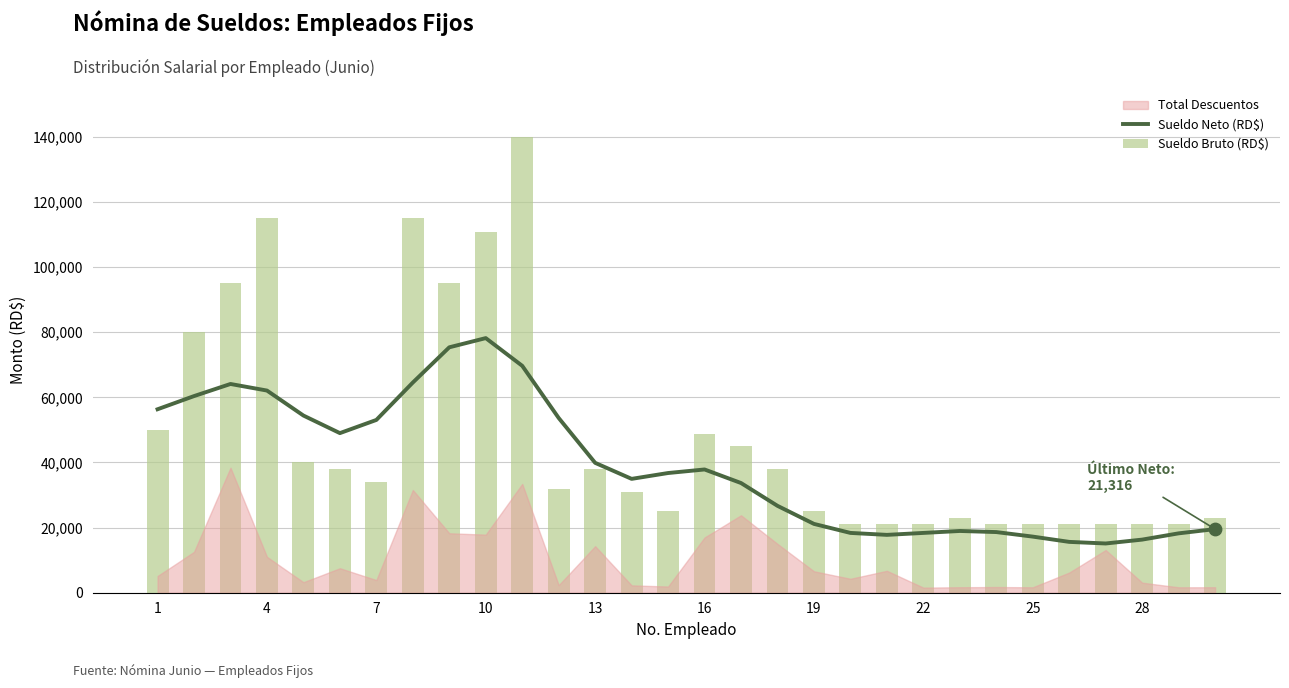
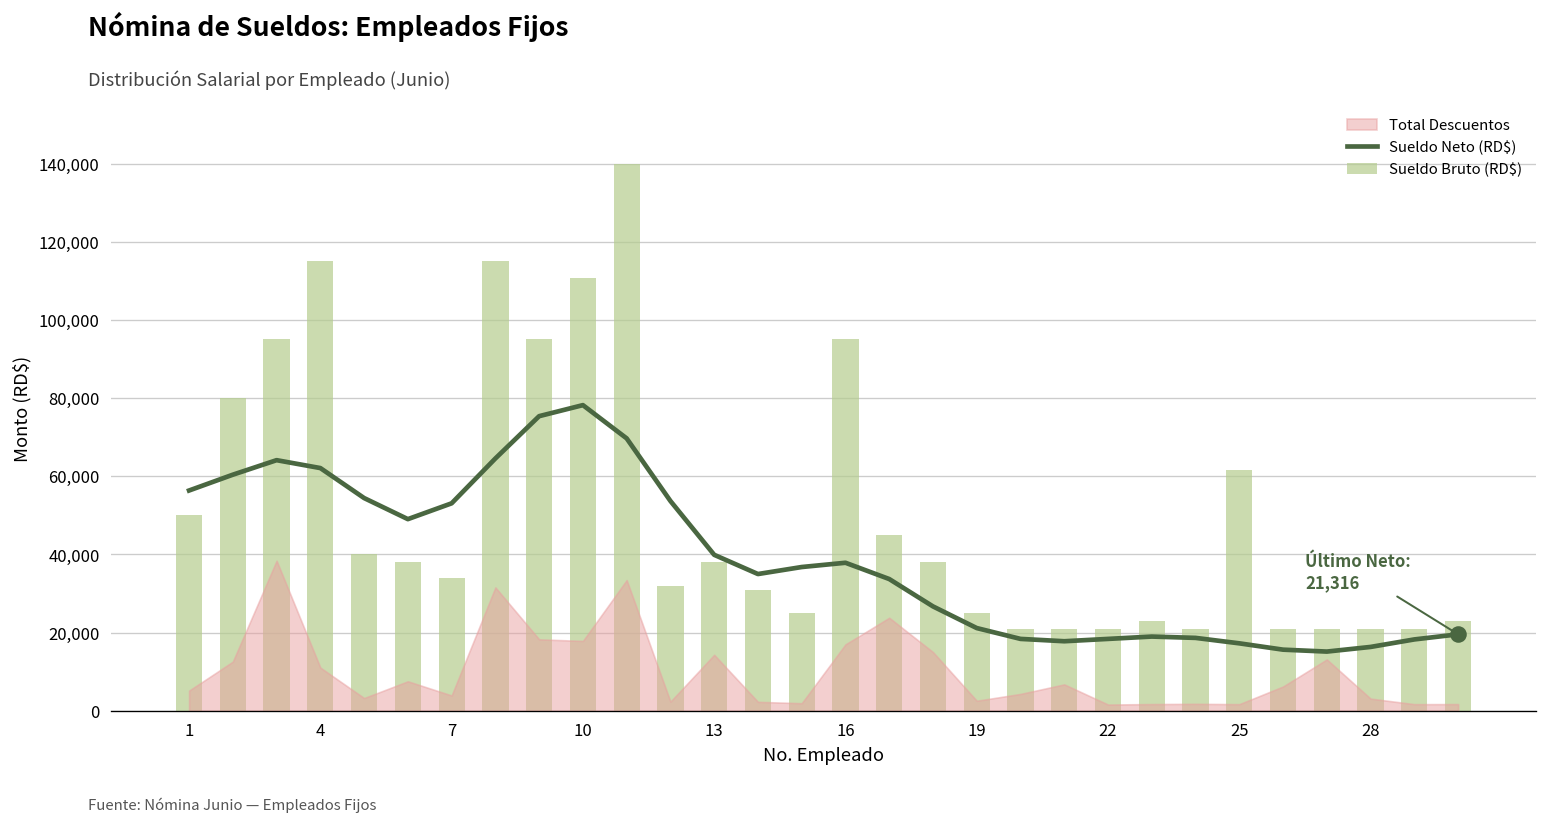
Sueldo Bruto (RD$), 16: 49,000 -> 95,000
Total Descuentos, 19: 7,000 -> 3,000
Sueldo Bruto (RD$), 25: 21,000 -> 62,000
